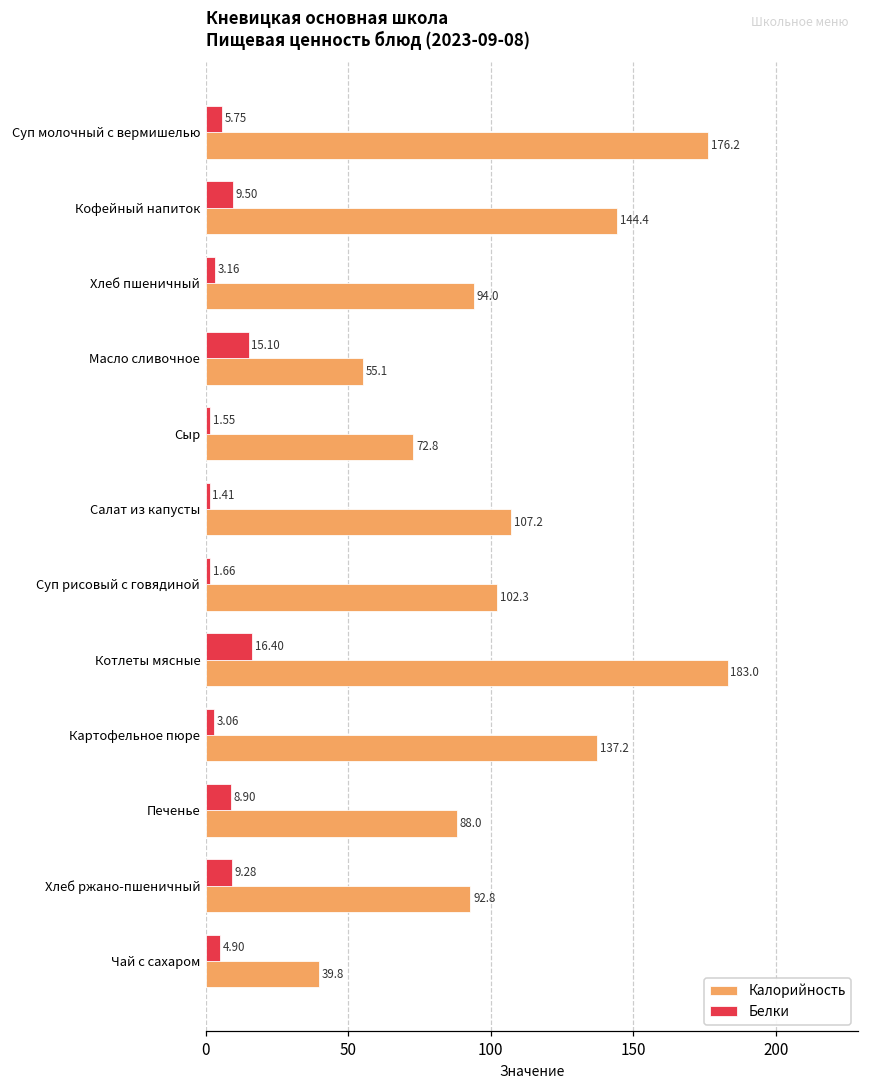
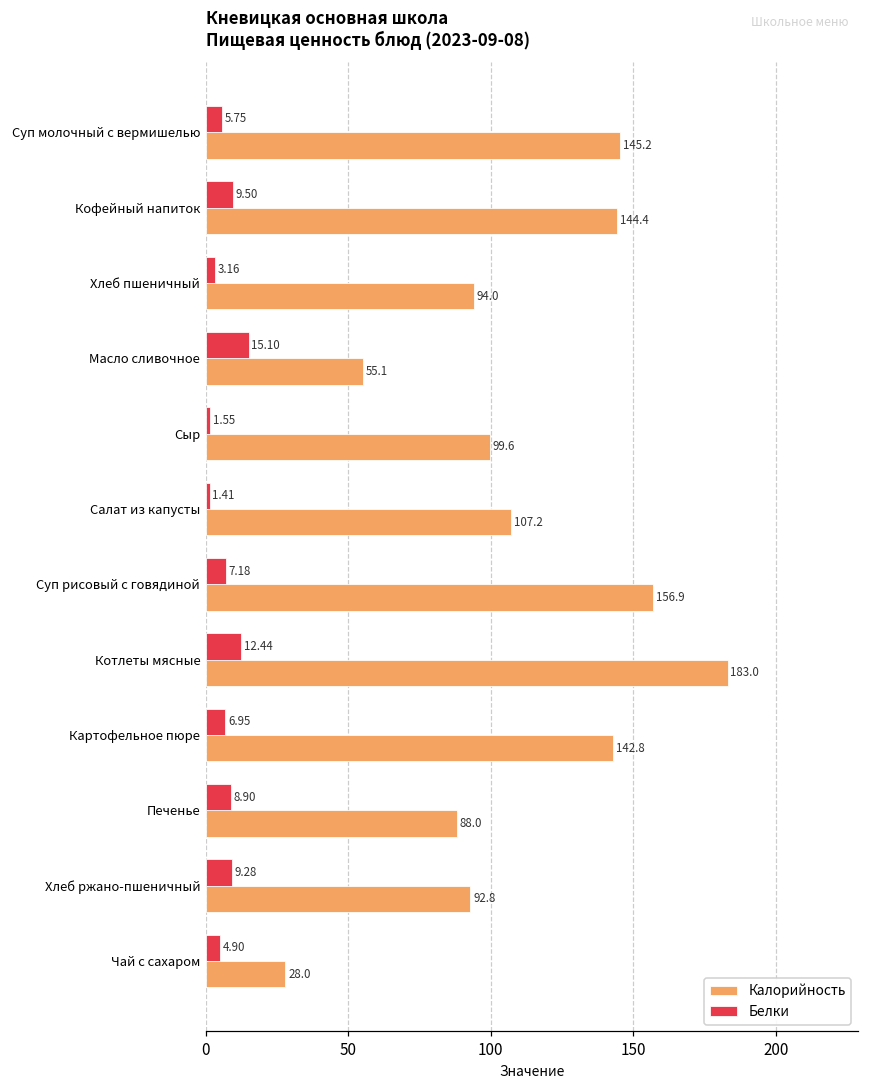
Калорийность, Суп молочный с вермишелью: 176.2 -> 145.2
Калорийность, Сыр: 72.8 -> 99.6
Белки, Суп рисовый с говядиной: 1.66 -> 7.18
Калорийность, Суп рисовый с говядиной: 102.3 -> 156.9
Белки, Котлеты мясные: 16.40 -> 12.44
Белки, Картофельное пюре: 3.06 -> 6.95
Калорийность, Картофельное пюре: 137.2 -> 142.8
Калорийность, Чай с сахаром: 39.8 -> 28.0
